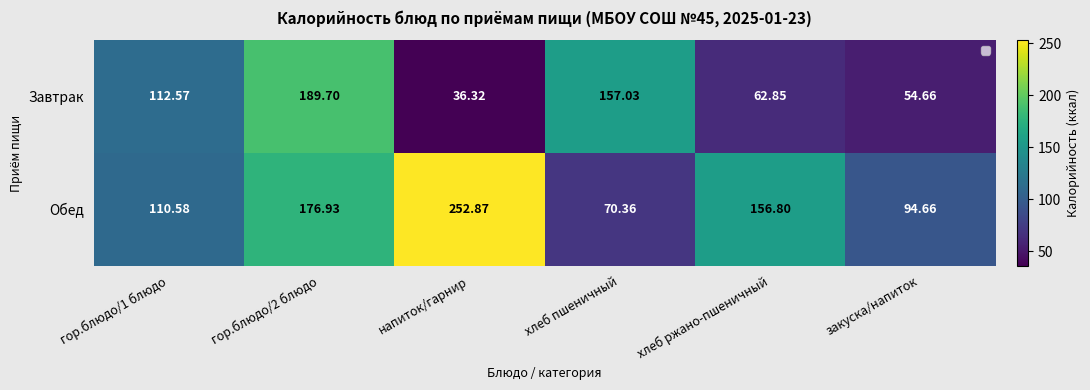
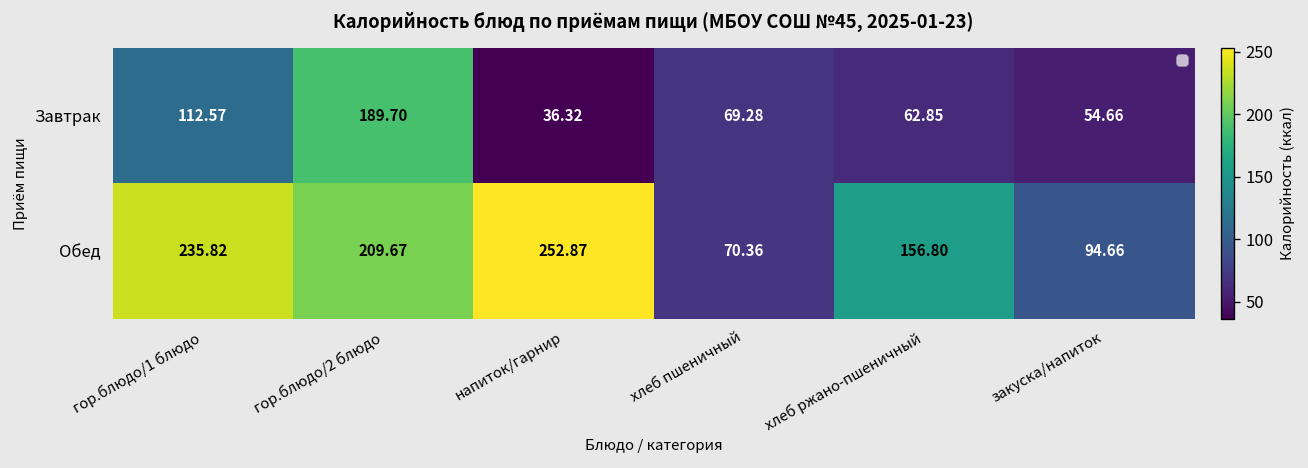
Завтрак, хлеб пшеничный: 157.03 -> 69.28
Обед, гор.блюдо/1 блюдо: 110.58 -> 235.82
Обед, гор.блюдо/2 блюдо: 176.93 -> 209.67
